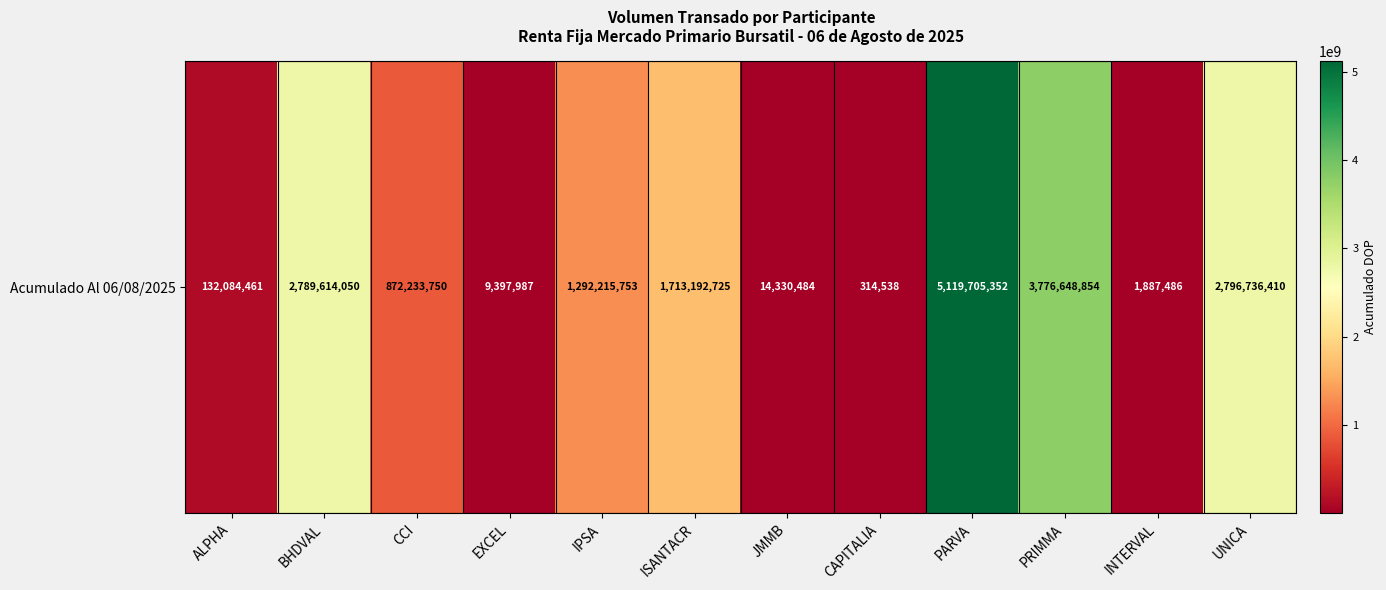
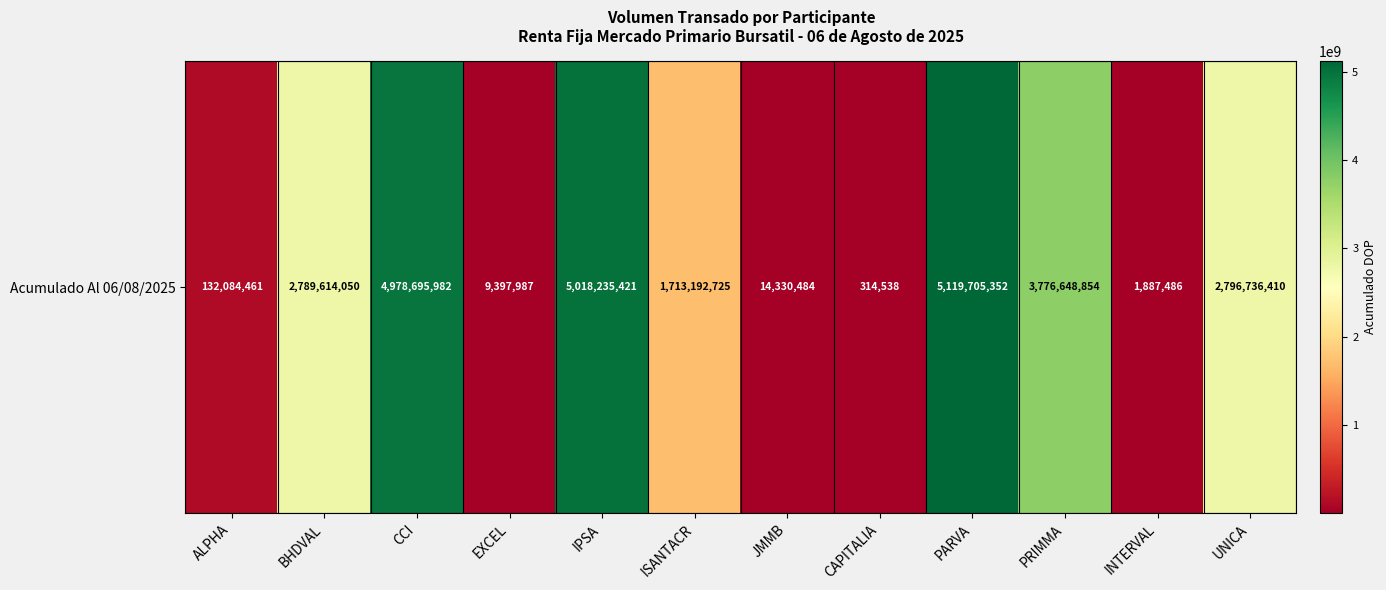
Acumulado Al 06/08/2025, CCI: 872,233,750 -> 4,978,695,982
Acumulado Al 06/08/2025, IPSA: 1,292,215,753 -> 5,018,235,421
